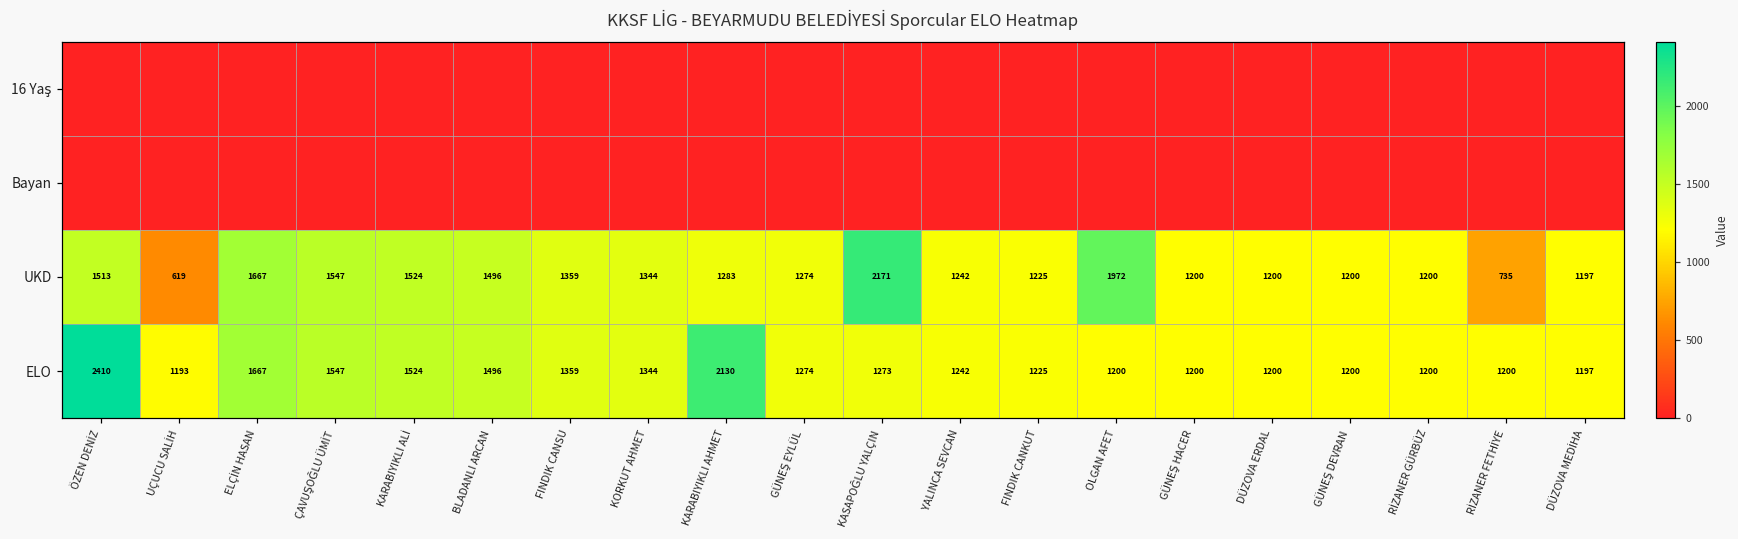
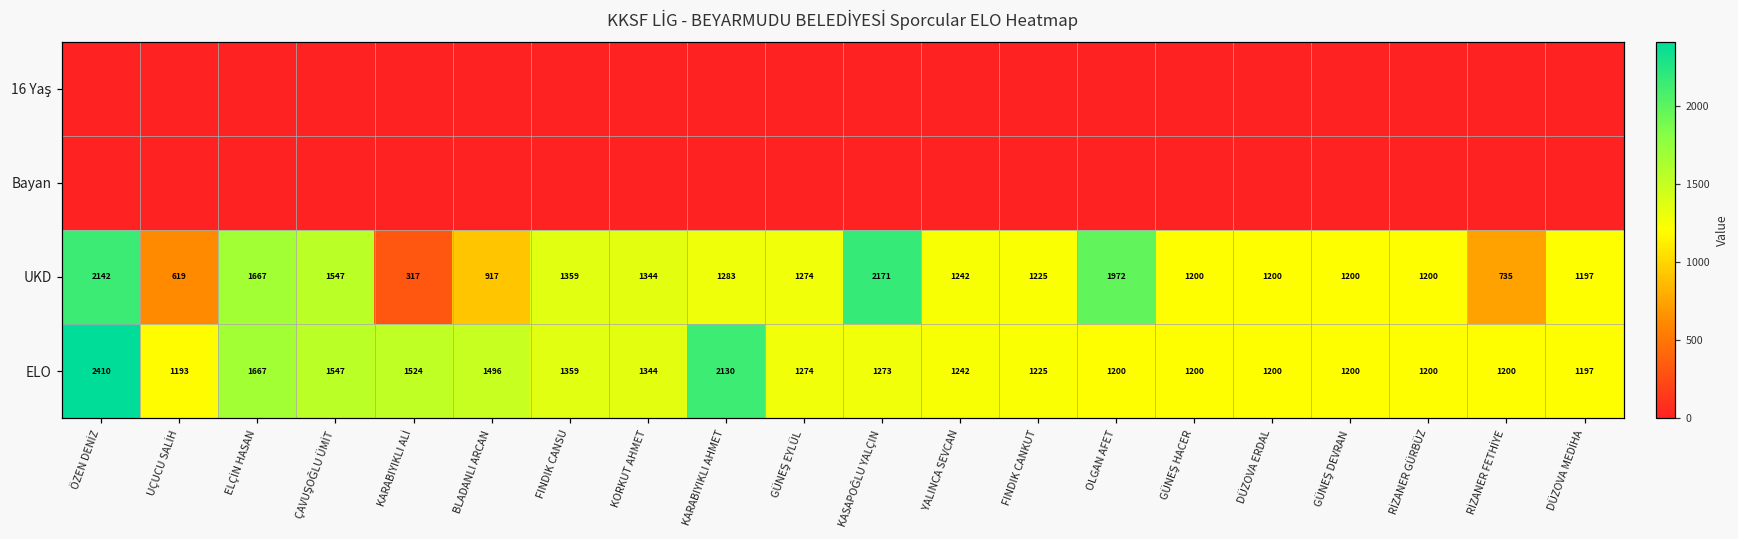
UKD, ÖZEN DENİZ: 1513 -> 2142
UKD, KARABIYIKLI ALİ: 1524 -> 317
UKD, BLADANLI ARCAN: 1496 -> 917
